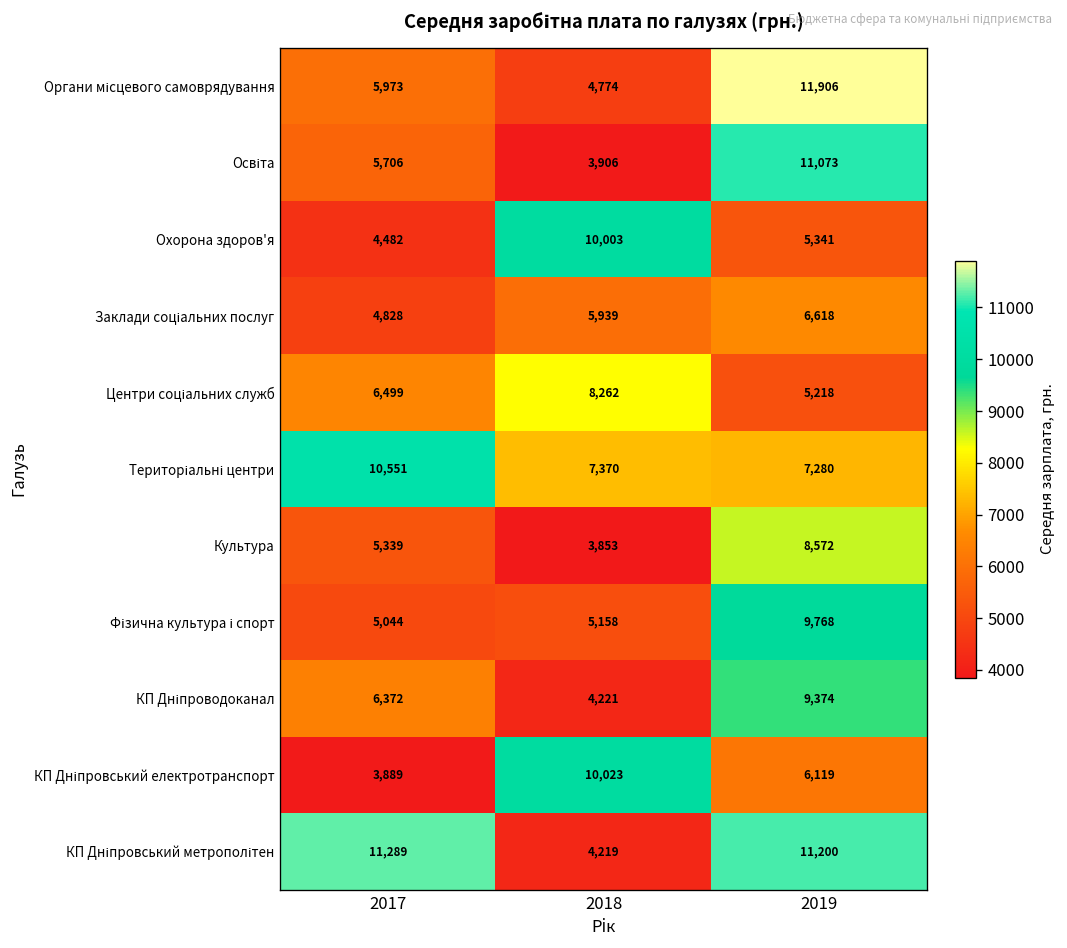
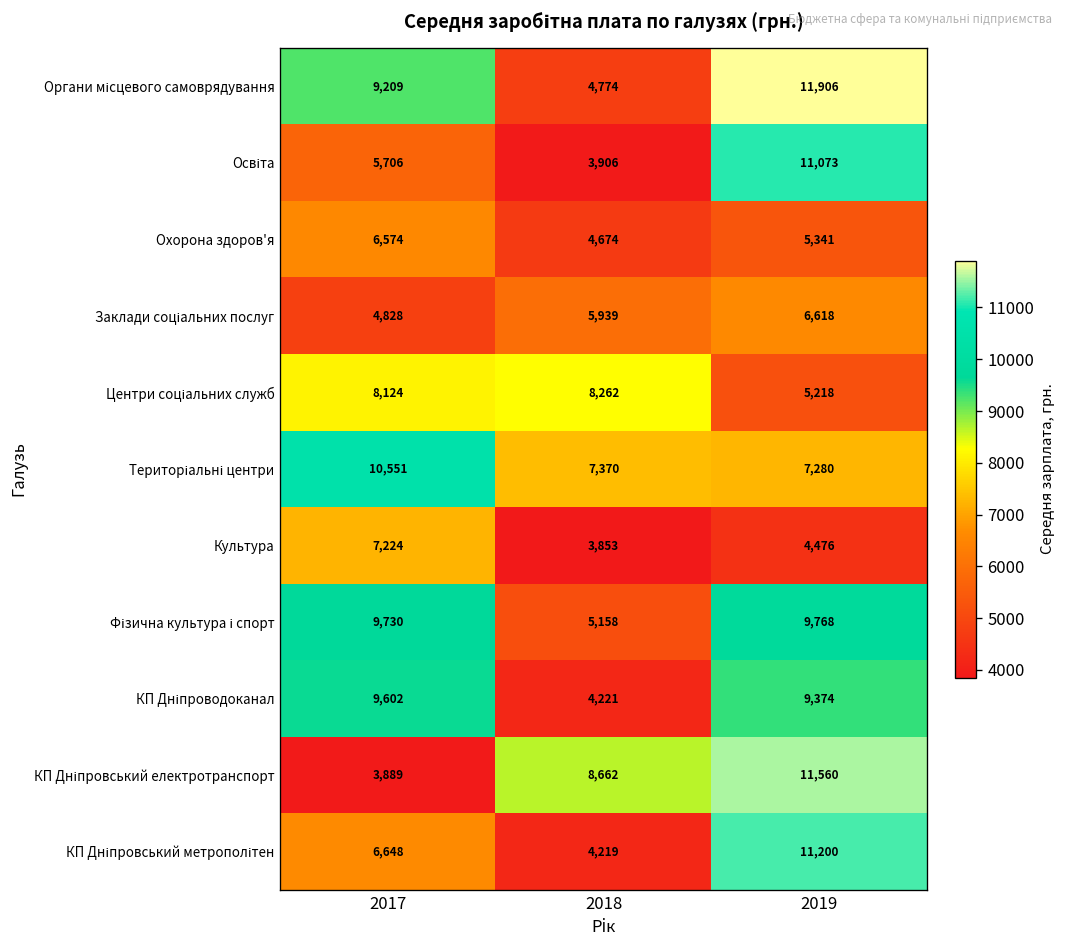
Органи місцевого самоврядування, 2017: 5,973 -> 9,209
Охорона здоров'я, 2017: 4,482 -> 6,574
Охорона здоров'я, 2018: 10,003 -> 4,674
Центри соціальних служб, 2017: 6,499 -> 8,124
Культура, 2017: 5,339 -> 7,224
Культура, 2019: 8,572 -> 4,476
Фізична культура і спорт, 2017: 5,044 -> 9,730
КП Дніпроводоканал, 2017: 6,372 -> 9,602
КП Дніпровський електротранспорт, 2018: 10,023 -> 8,662
КП Дніпровський електротранспорт, 2019: 6,119 -> 11,560
КП Дніпровський метрополітен, 2017: 11,289 -> 6,648
